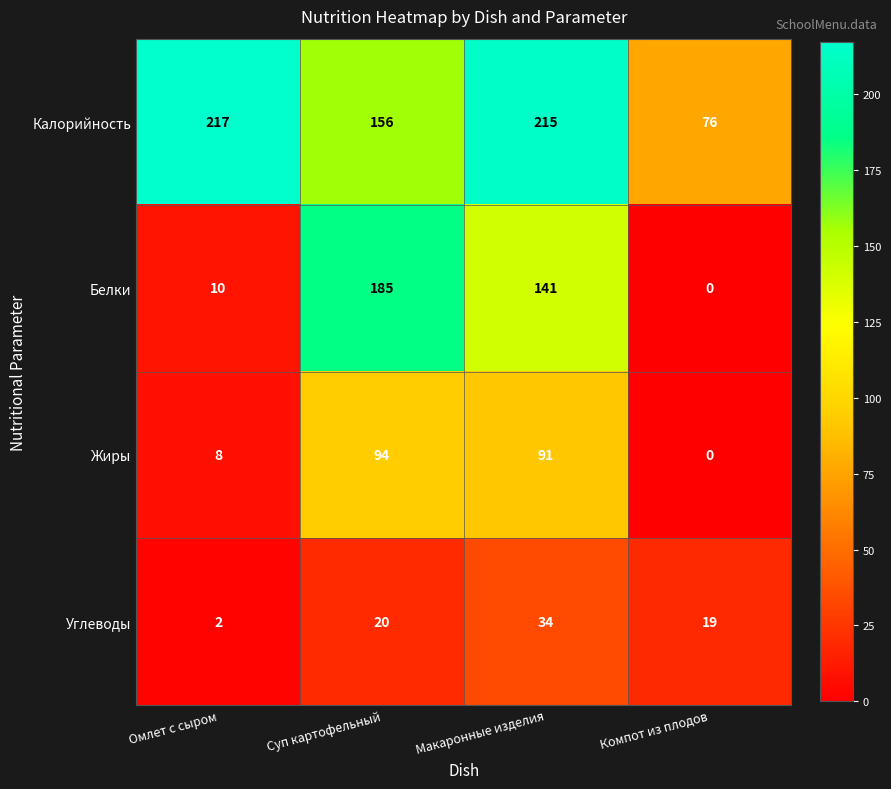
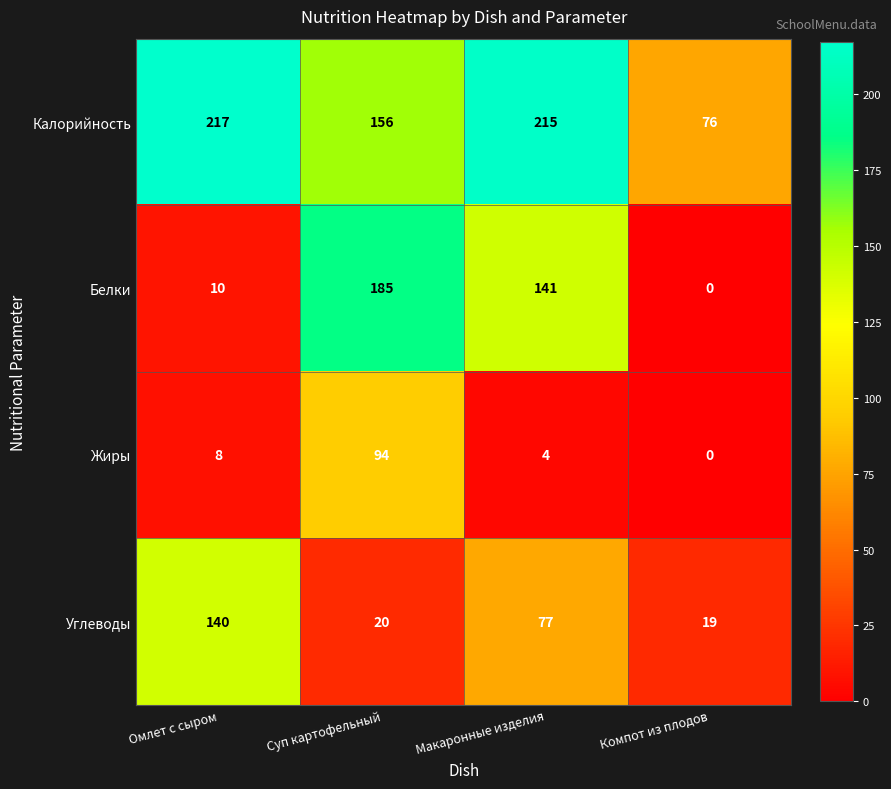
Жиры, Макаронные изделия: 91 -> 4
Углеводы, Омлет с сыром: 2 -> 140
Углеводы, Макаронные изделия: 34 -> 77
